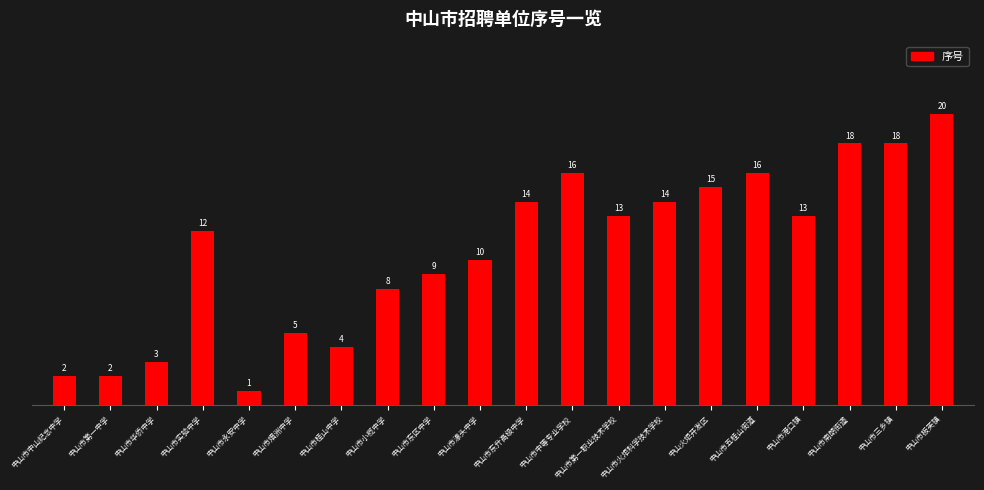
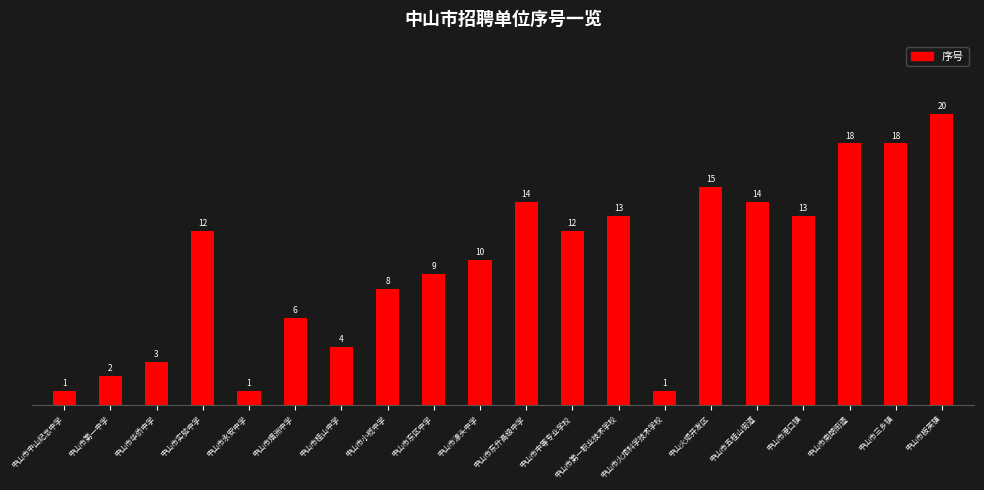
中山市中山纪念中学: 2 -> 1
中山市烟洲中学: 5 -> 6
中山市中等专业学校: 16 -> 12
中山市火炬科学技术学校: 14 -> 1
中山市五桂山街道: 16 -> 14
